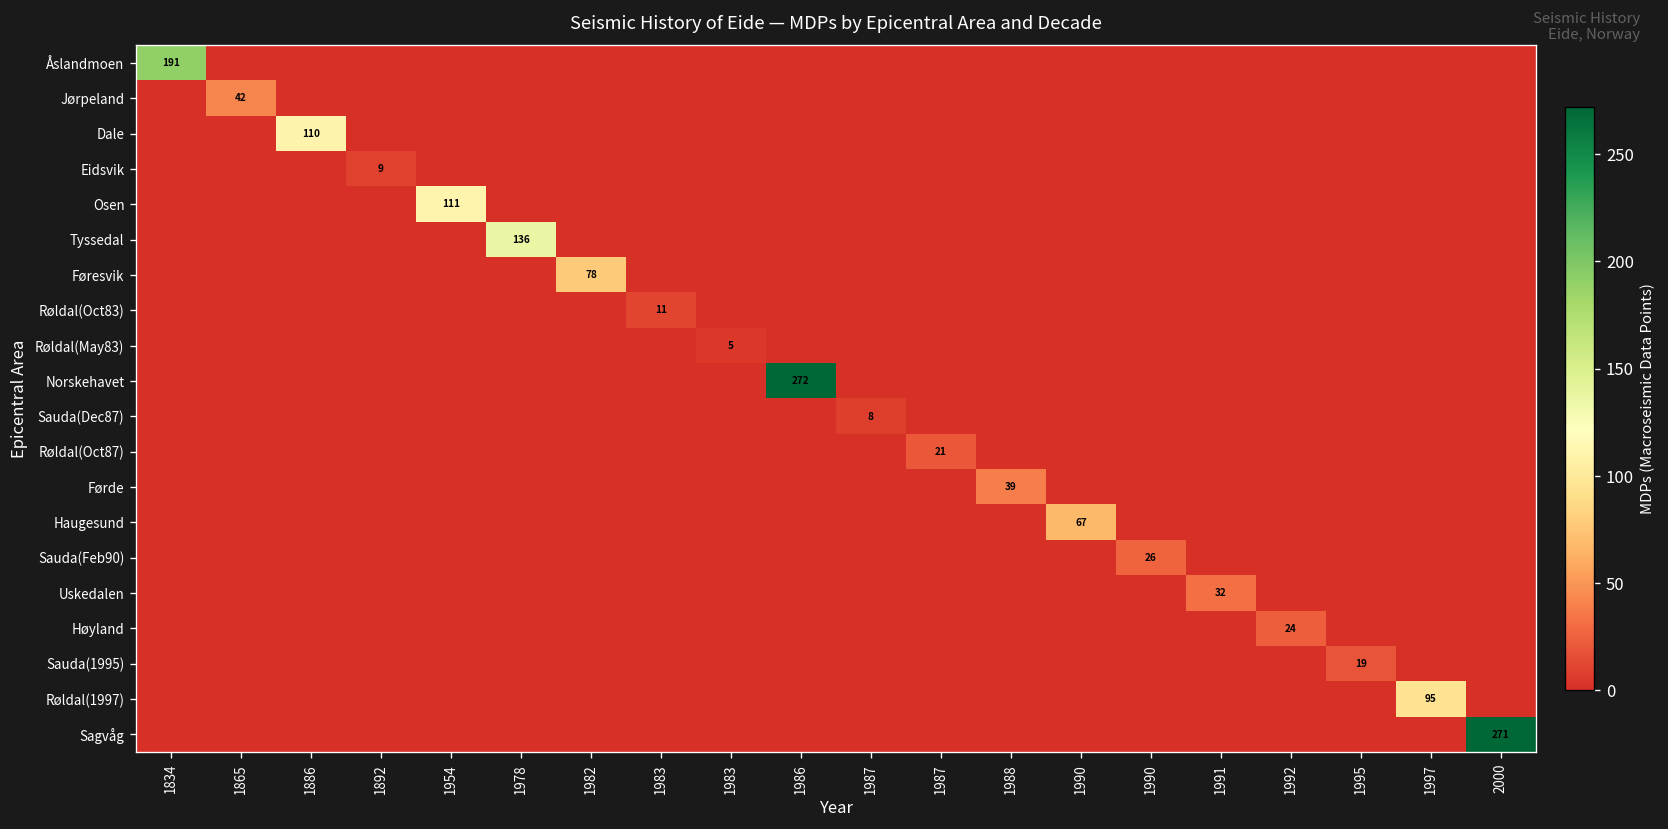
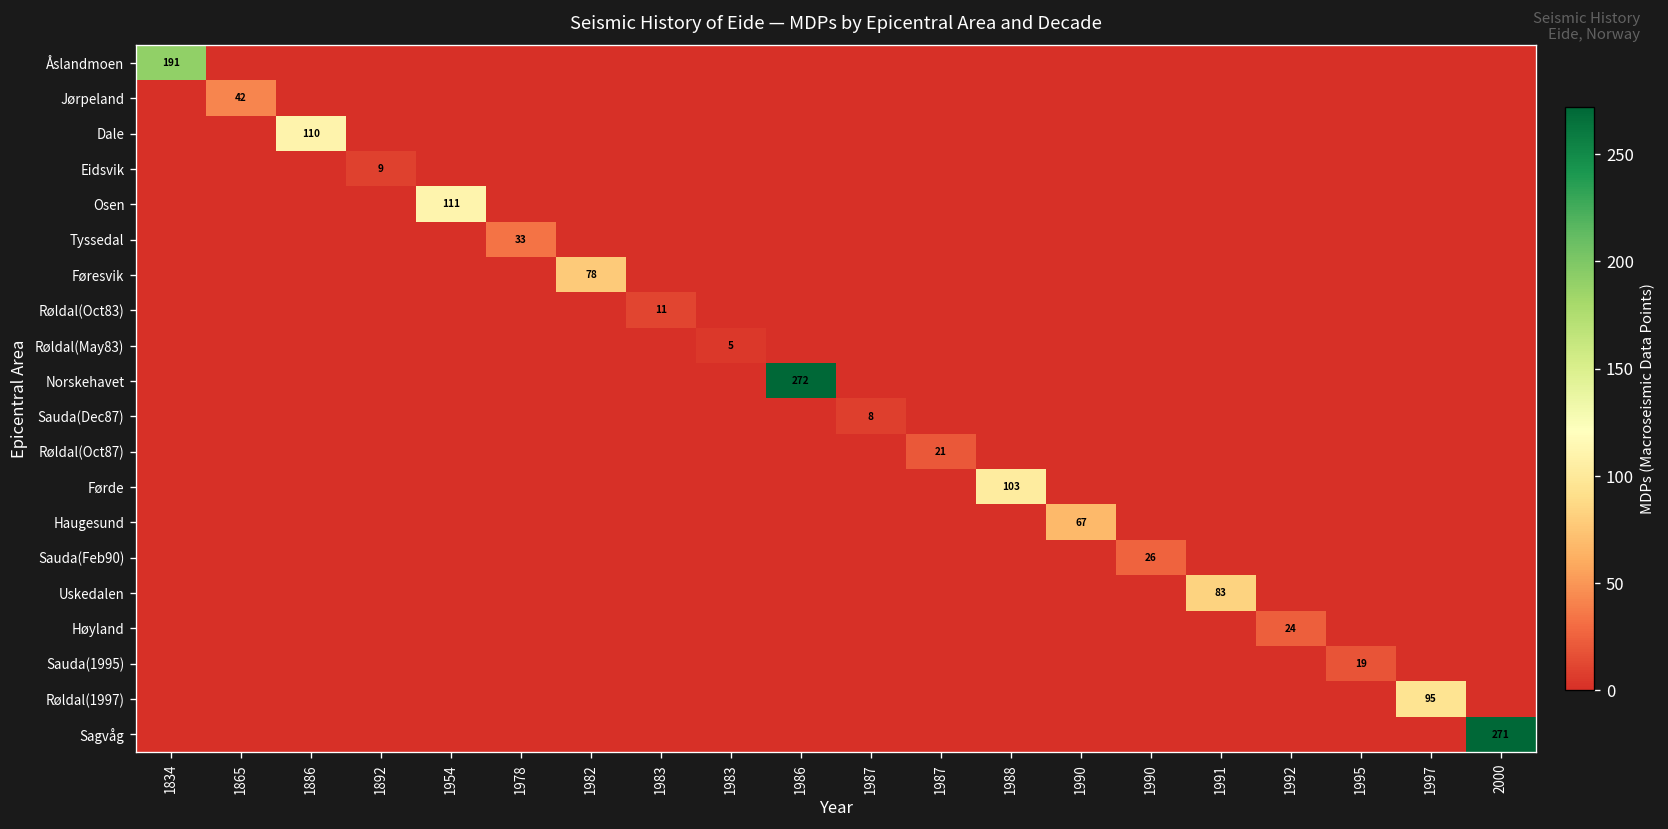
Tyssedal, 1978: 136 -> 33
Førde, 1988: 39 -> 103
Uskedalen, 1991: 32 -> 83
